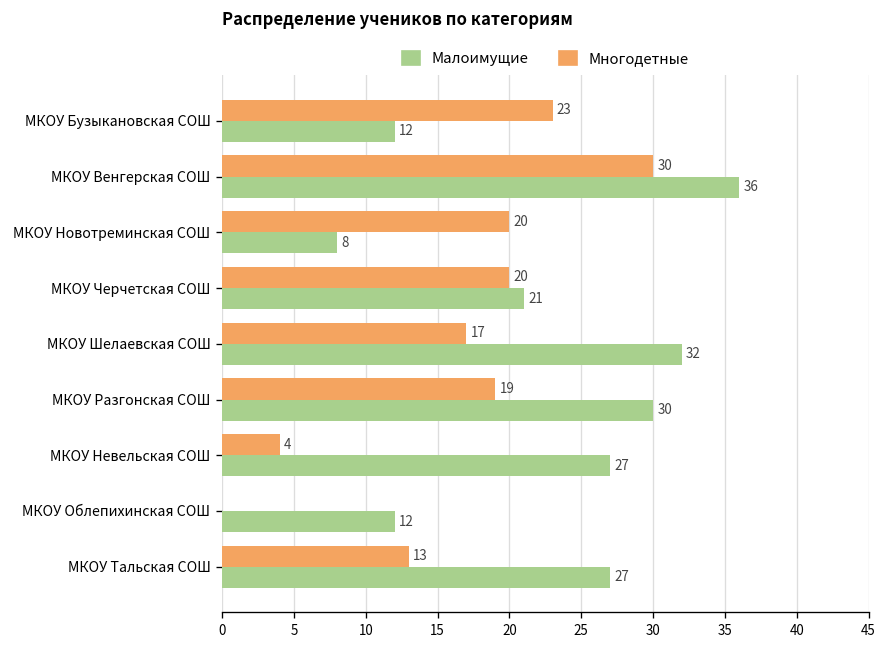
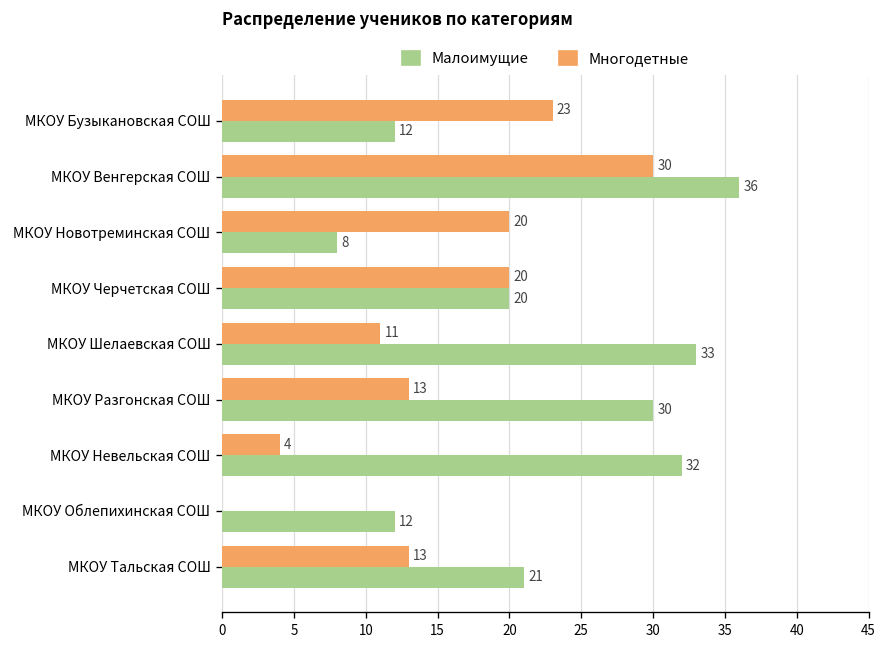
Малоимущие, МКОУ Черчетская СОШ: 21 -> 20
Многодетные, МКОУ Шелаевская СОШ: 17 -> 11
Малоимущие, МКОУ Шелаевская СОШ: 32 -> 33
Многодетные, МКОУ Разгонская СОШ: 19 -> 13
Малоимущие, МКОУ Невельская СОШ: 27 -> 32
Малоимущие, МКОУ Тальская СОШ: 27 -> 21
